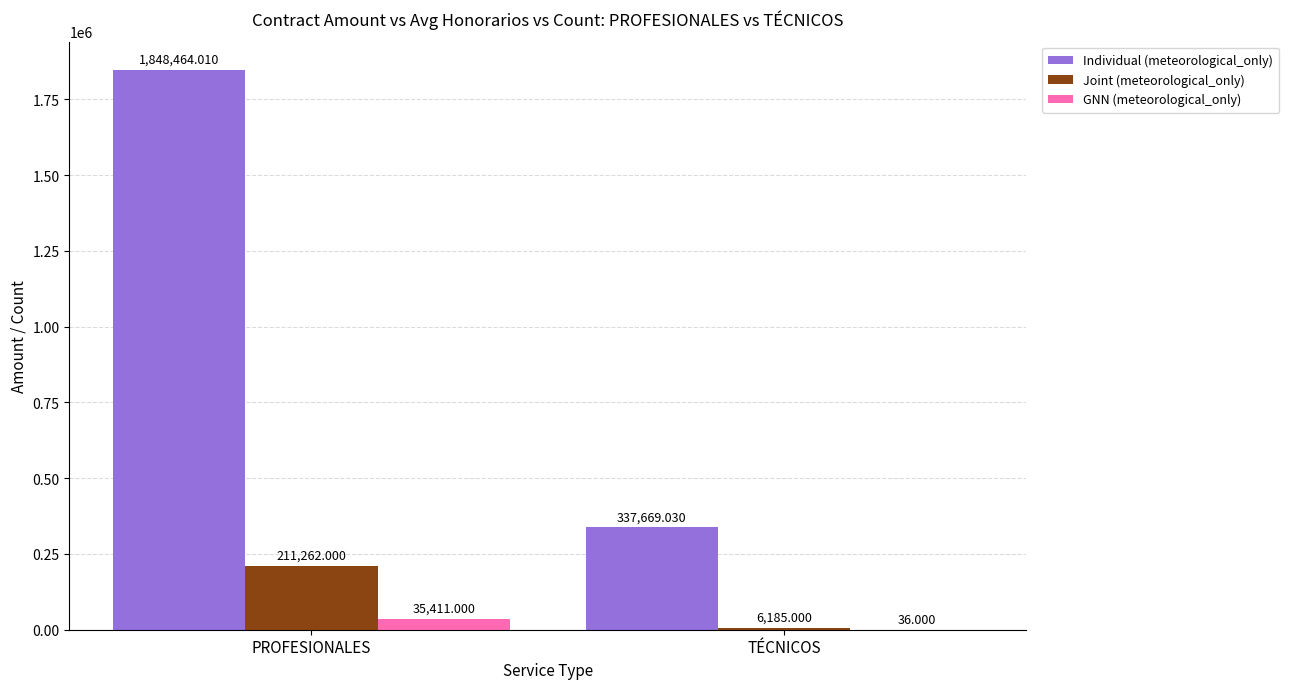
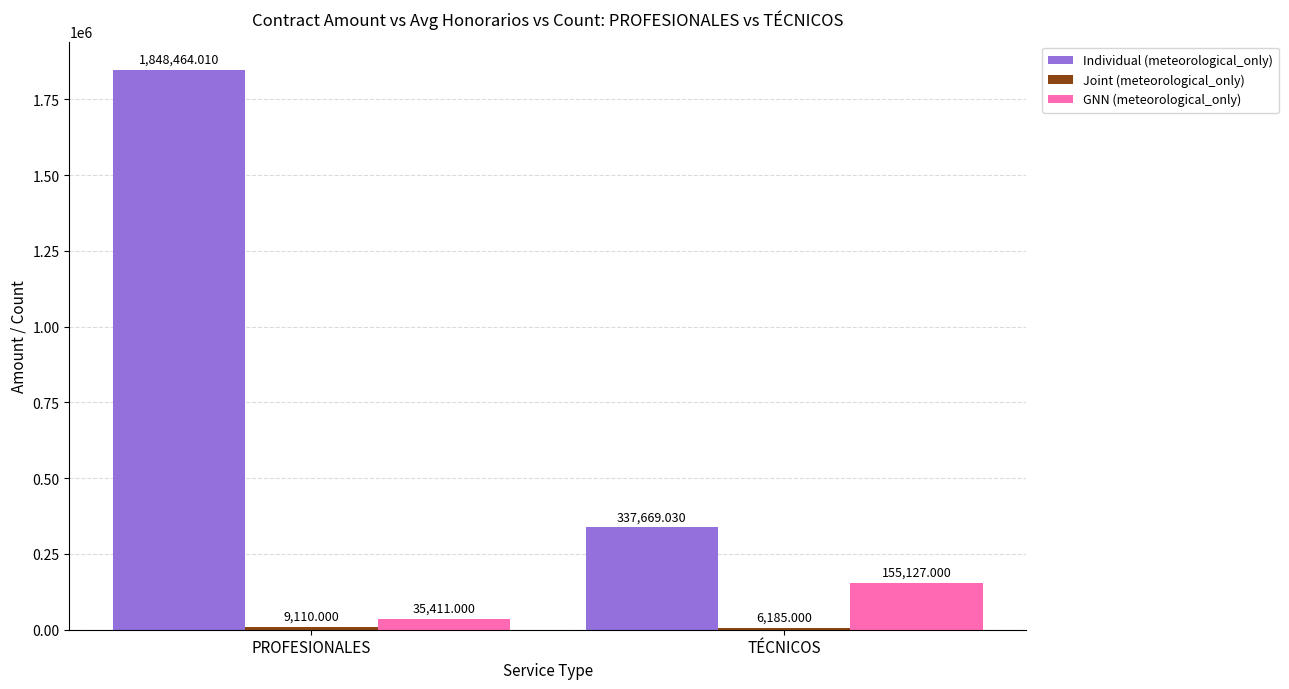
Joint (meteorological_only), PROFESIONALES: 211,262.000 -> 9,110.000
GNN (meteorological_only), TÉCNICOS: 36.000 -> 155,127.000
